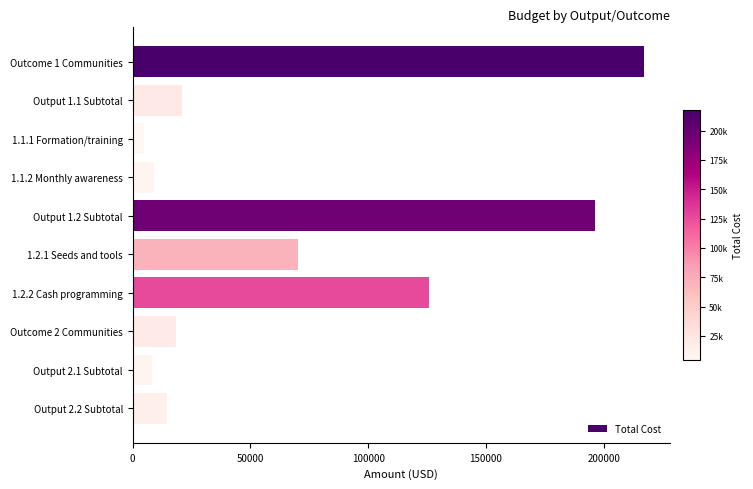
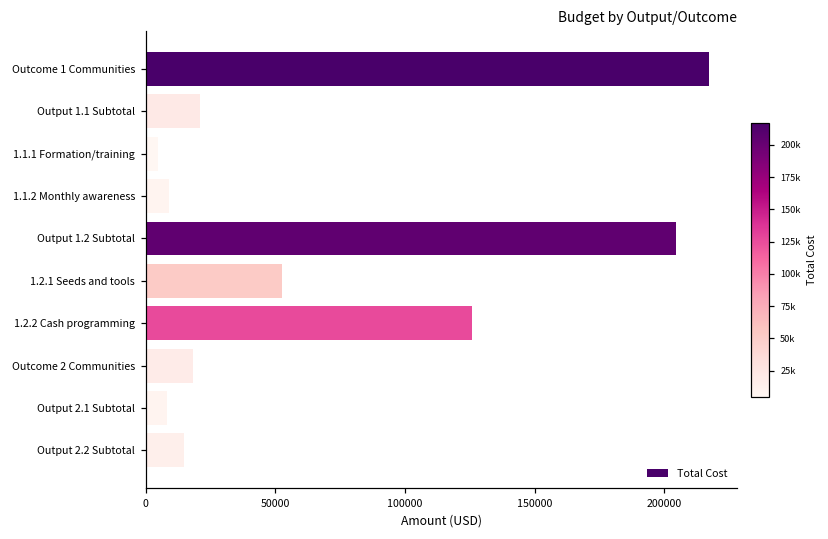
Output 1.2 Subtotal: 196000 -> 205000
1.2.1 Seeds and tools: 70000 -> 53000
